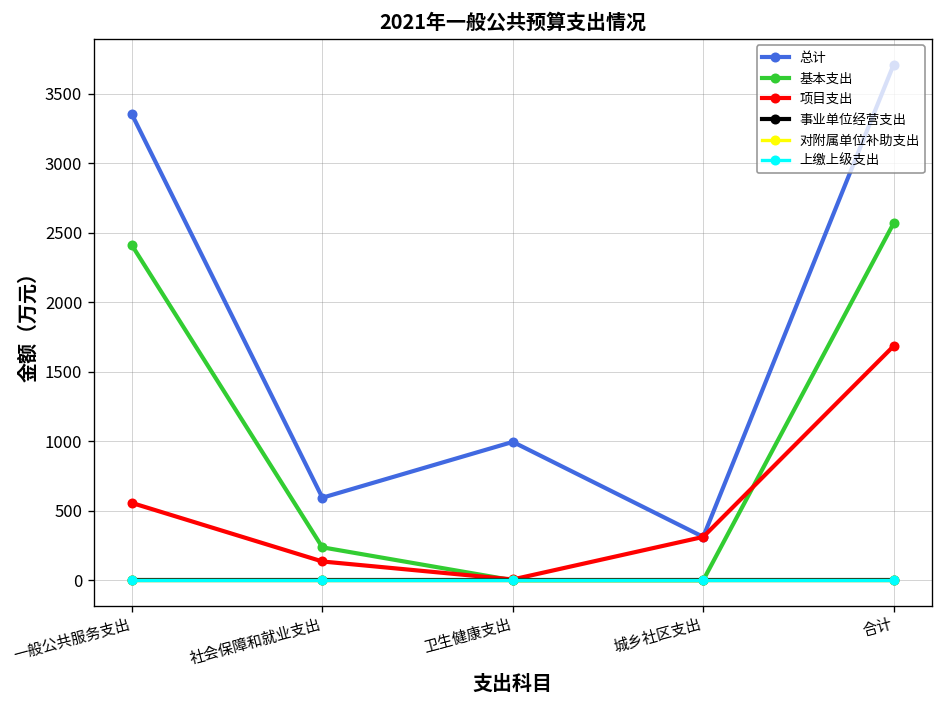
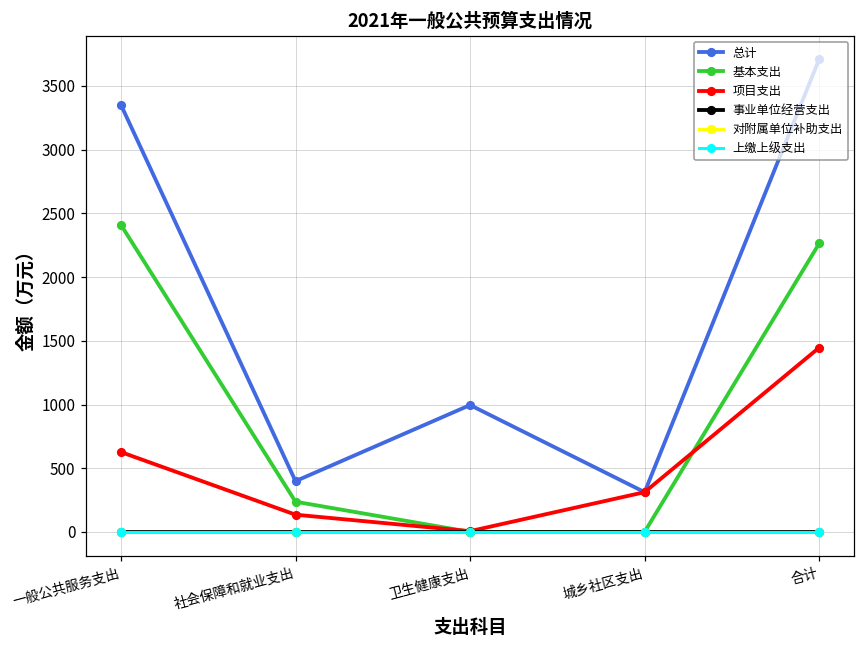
项目支出, 一般公共服务支出: 560 -> 630
总计, 社会保障和就业支出: 590 -> 400
基本支出, 合计: 2570 -> 2260
项目支出, 合计: 1690 -> 1450
